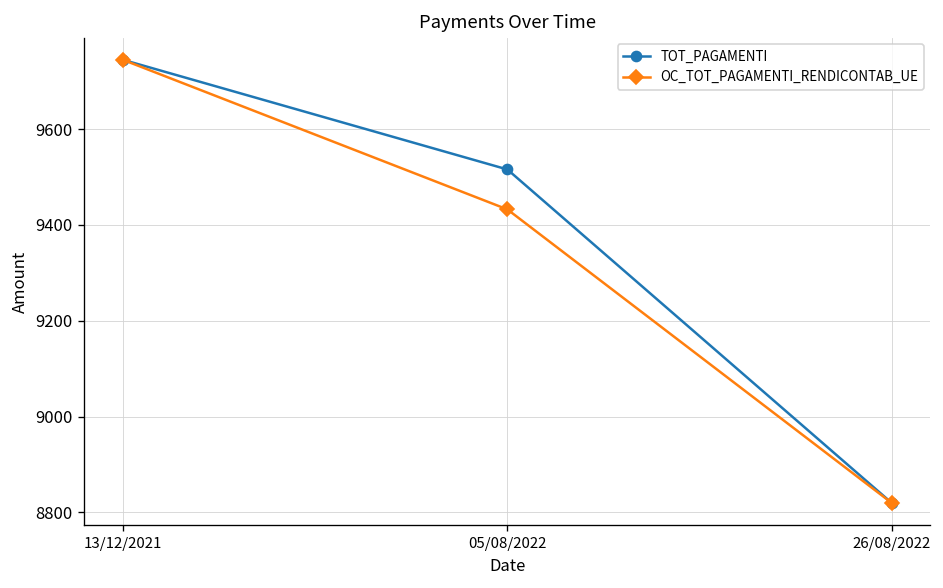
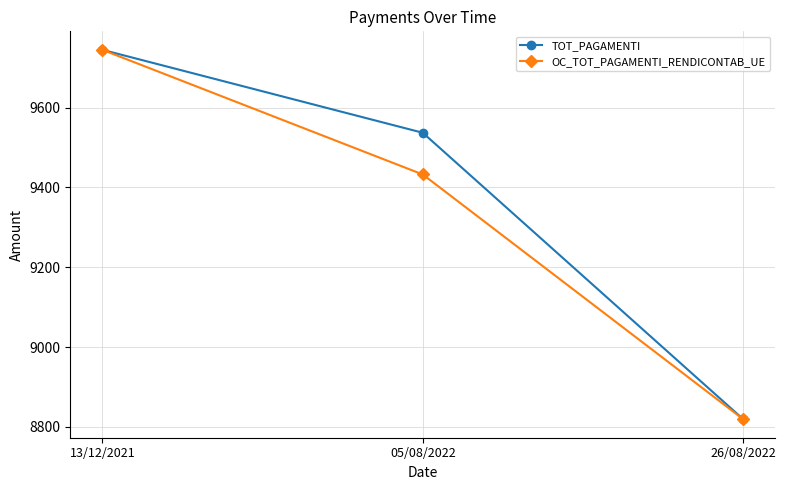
TOT_PAGAMENTI, 05/08/2022: 9520 -> 9540
